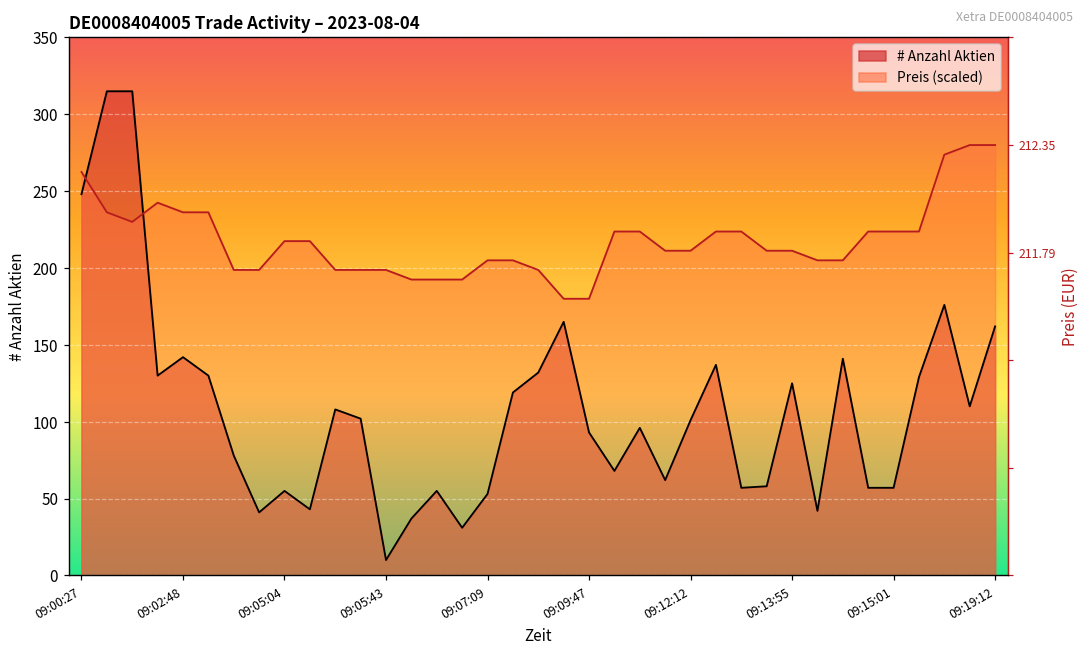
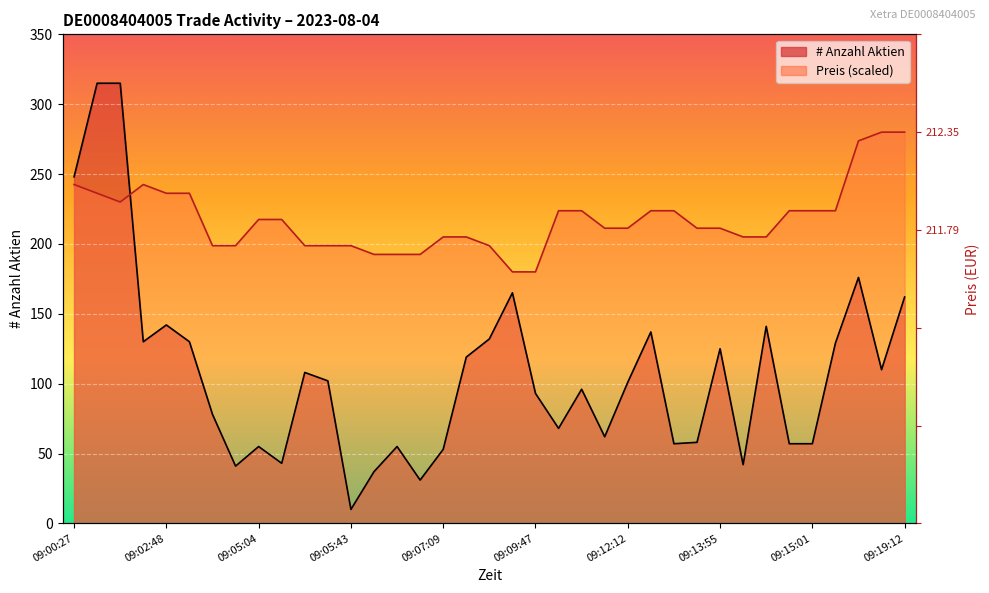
Preis (scaled), 09:00:27: 263 -> 243
